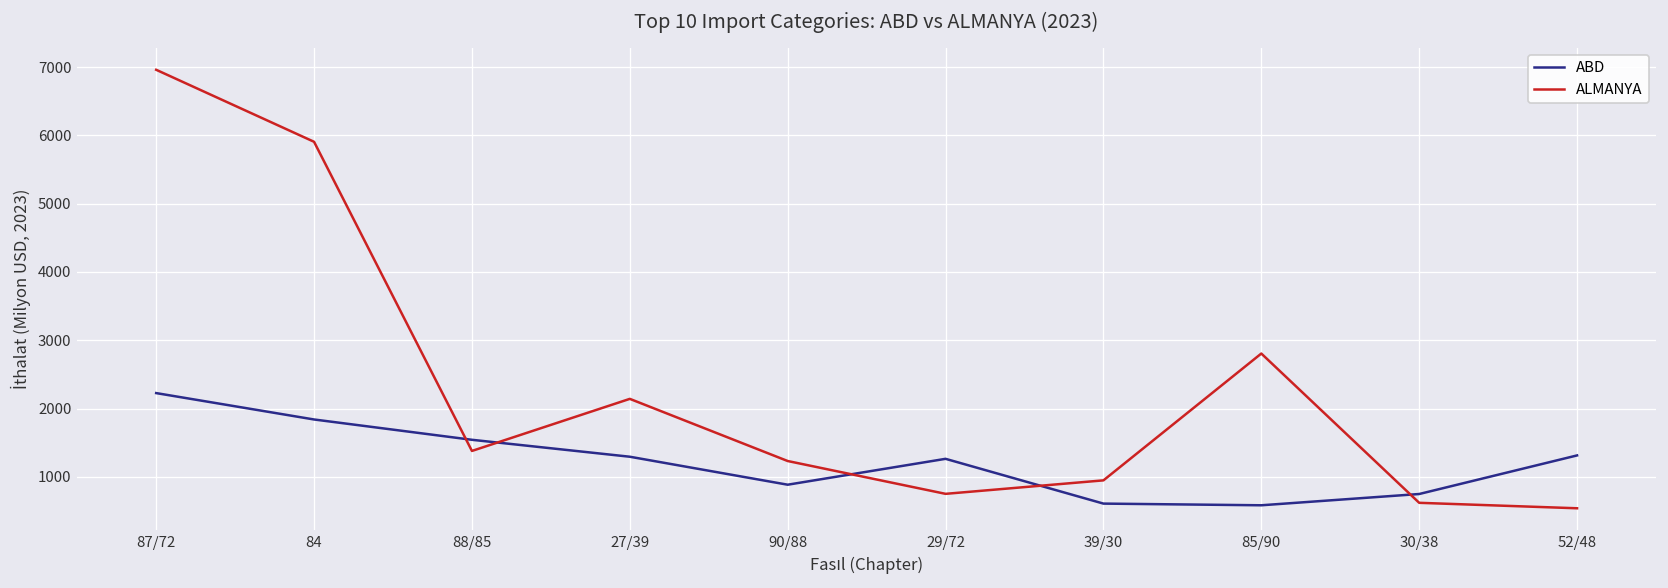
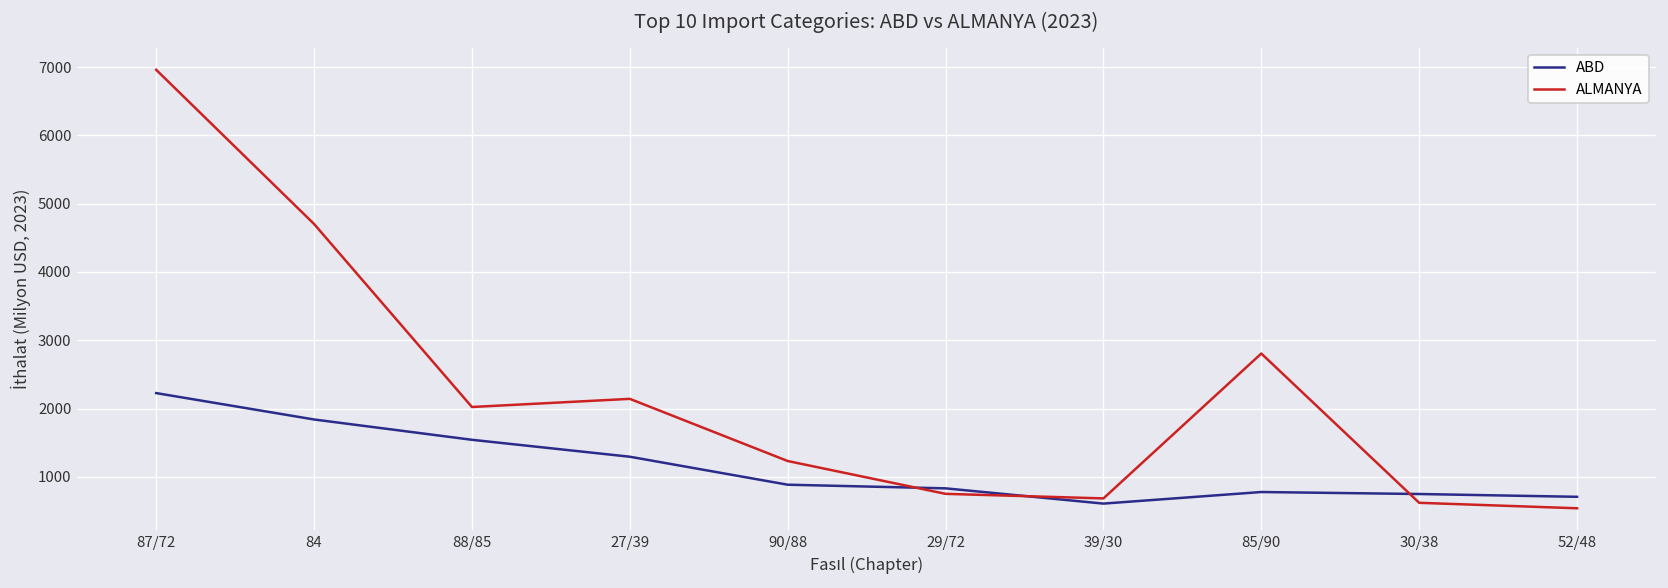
ALMANYA, 84: 5900 -> 4700
ALMANYA, 88/85: 1400 -> 2000
ABD, 29/72: 1300 -> 800
ALMANYA, 39/30: 900 -> 700
ABD, 85/90: 600 -> 800
ABD, 52/48: 1300 -> 700
